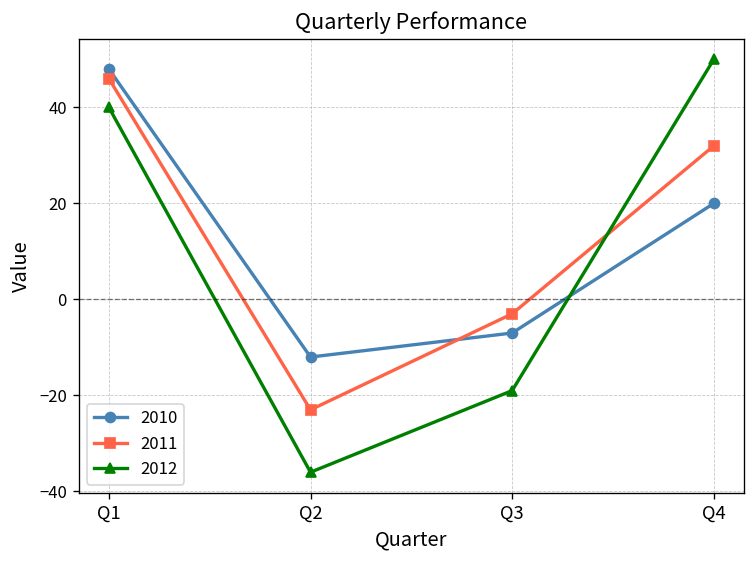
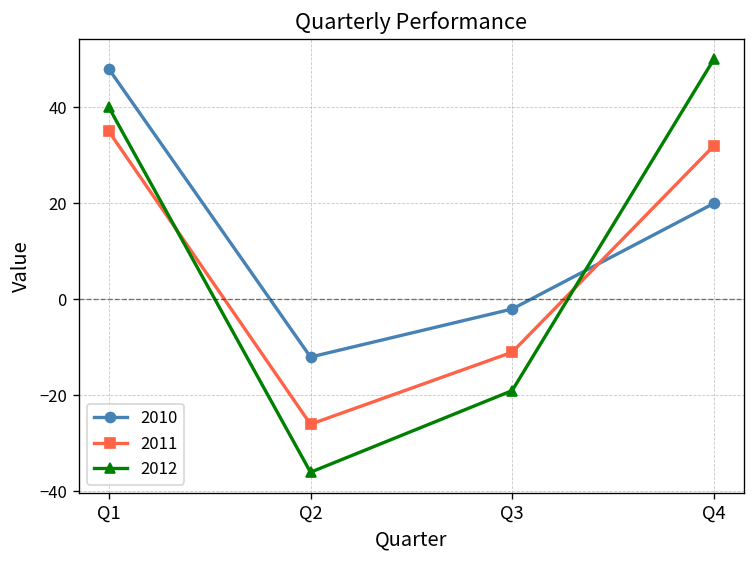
2011, Q1: 46 -> 35
2011, Q2: -23 -> -26
2010, Q3: -7 -> -2
2011, Q3: -3 -> -11
